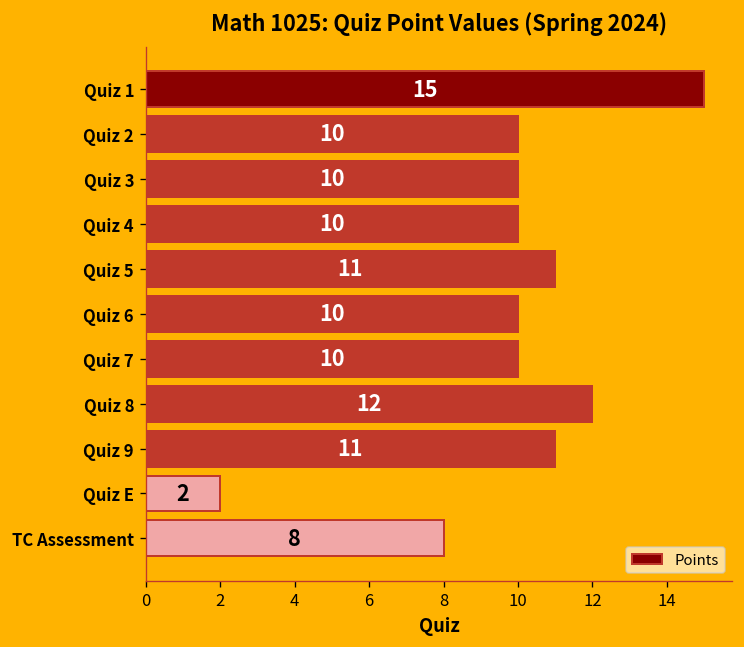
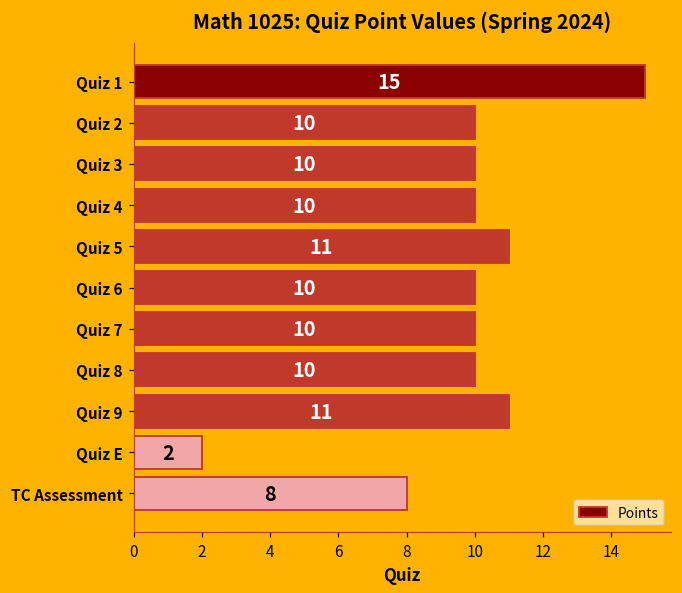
Quiz 8: 12 -> 10
